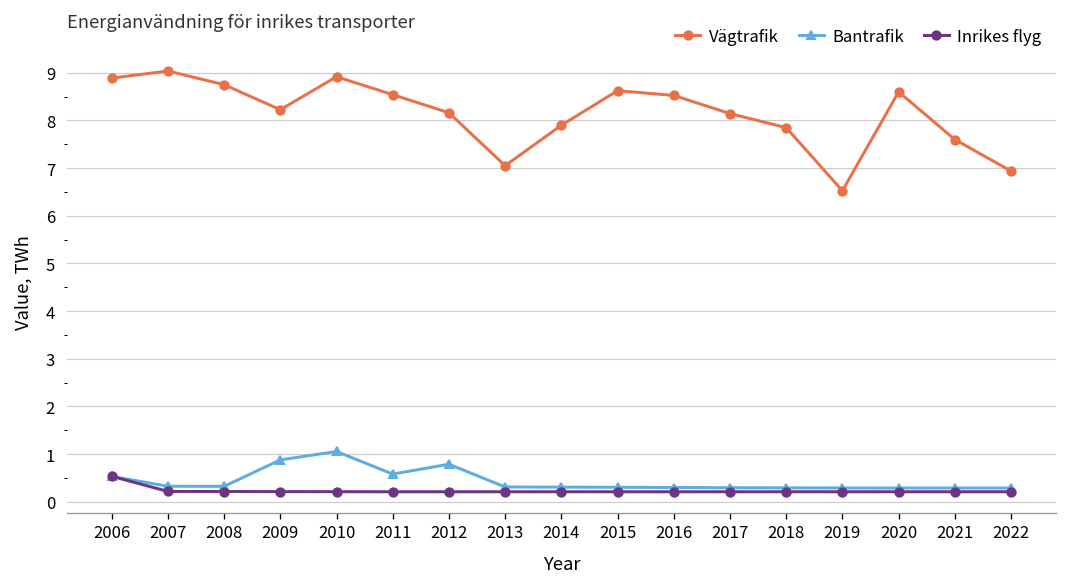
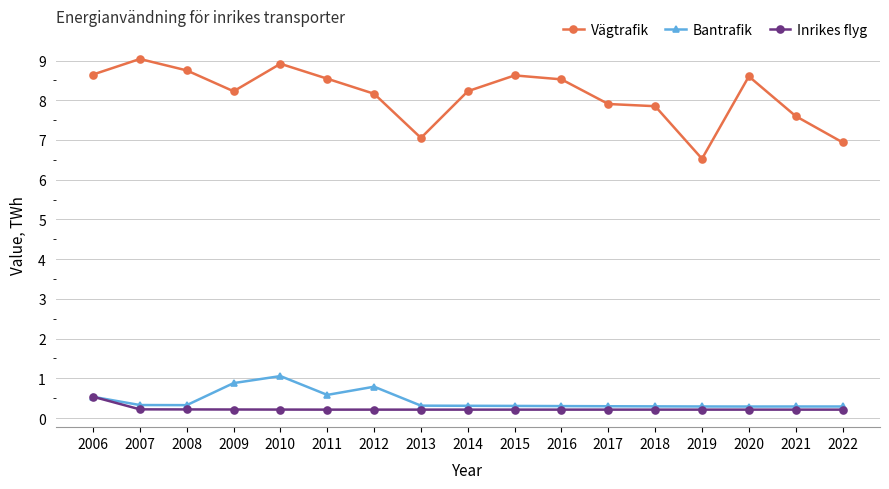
Vägtrafik, 2006: 8.9 -> 8.6
Vägtrafik, 2014: 7.9 -> 8.2
Vägtrafik, 2017: 8.1 -> 7.9
